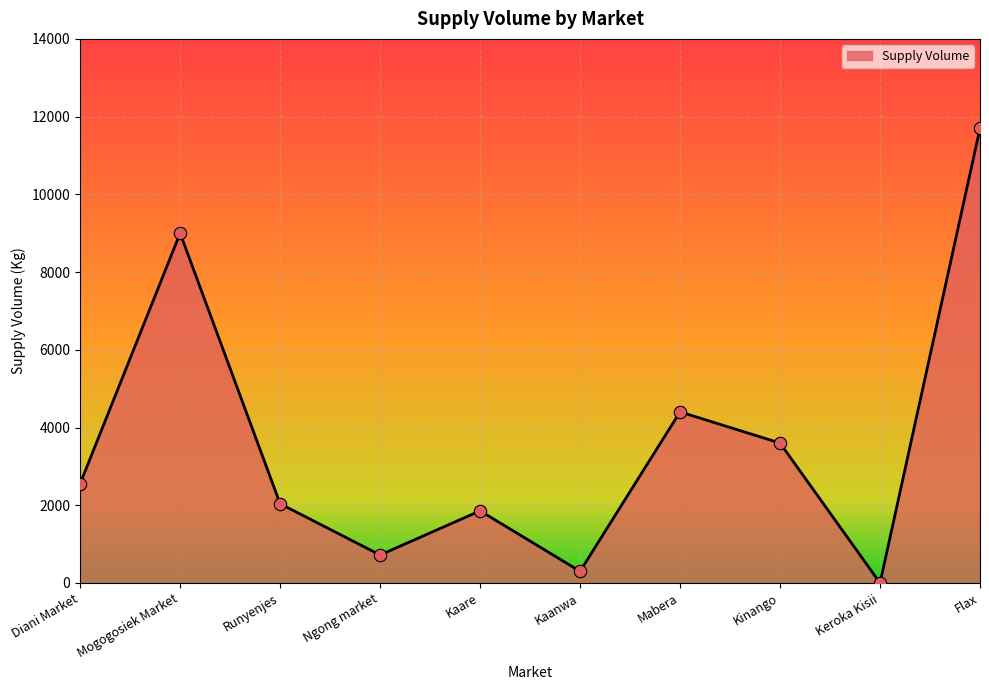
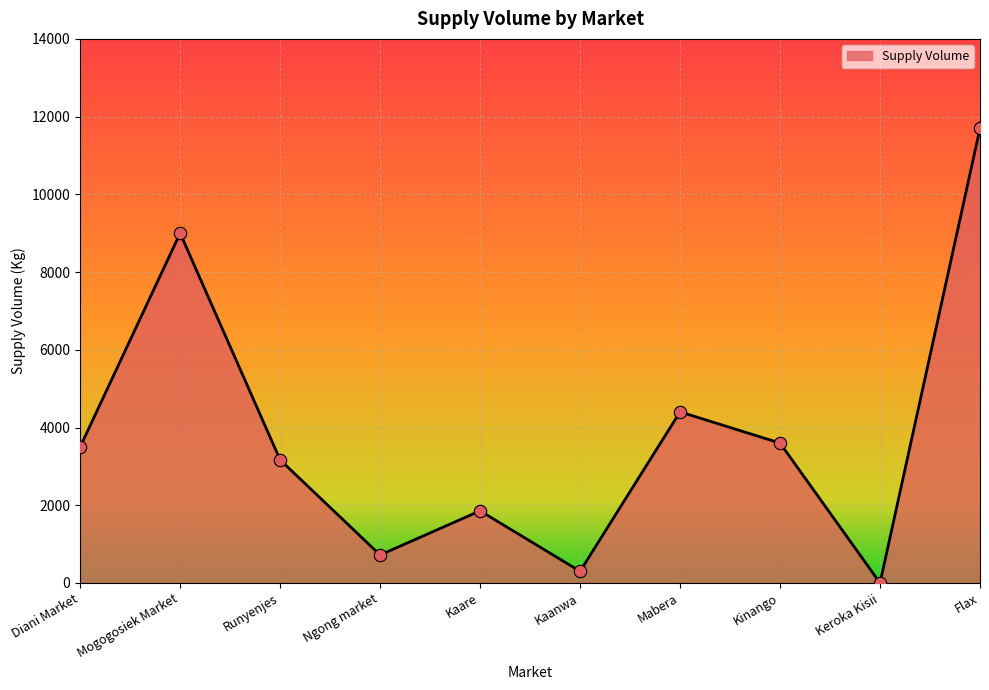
Diani Market: 2600 -> 3500
Runyenjes: 2000 -> 3200
